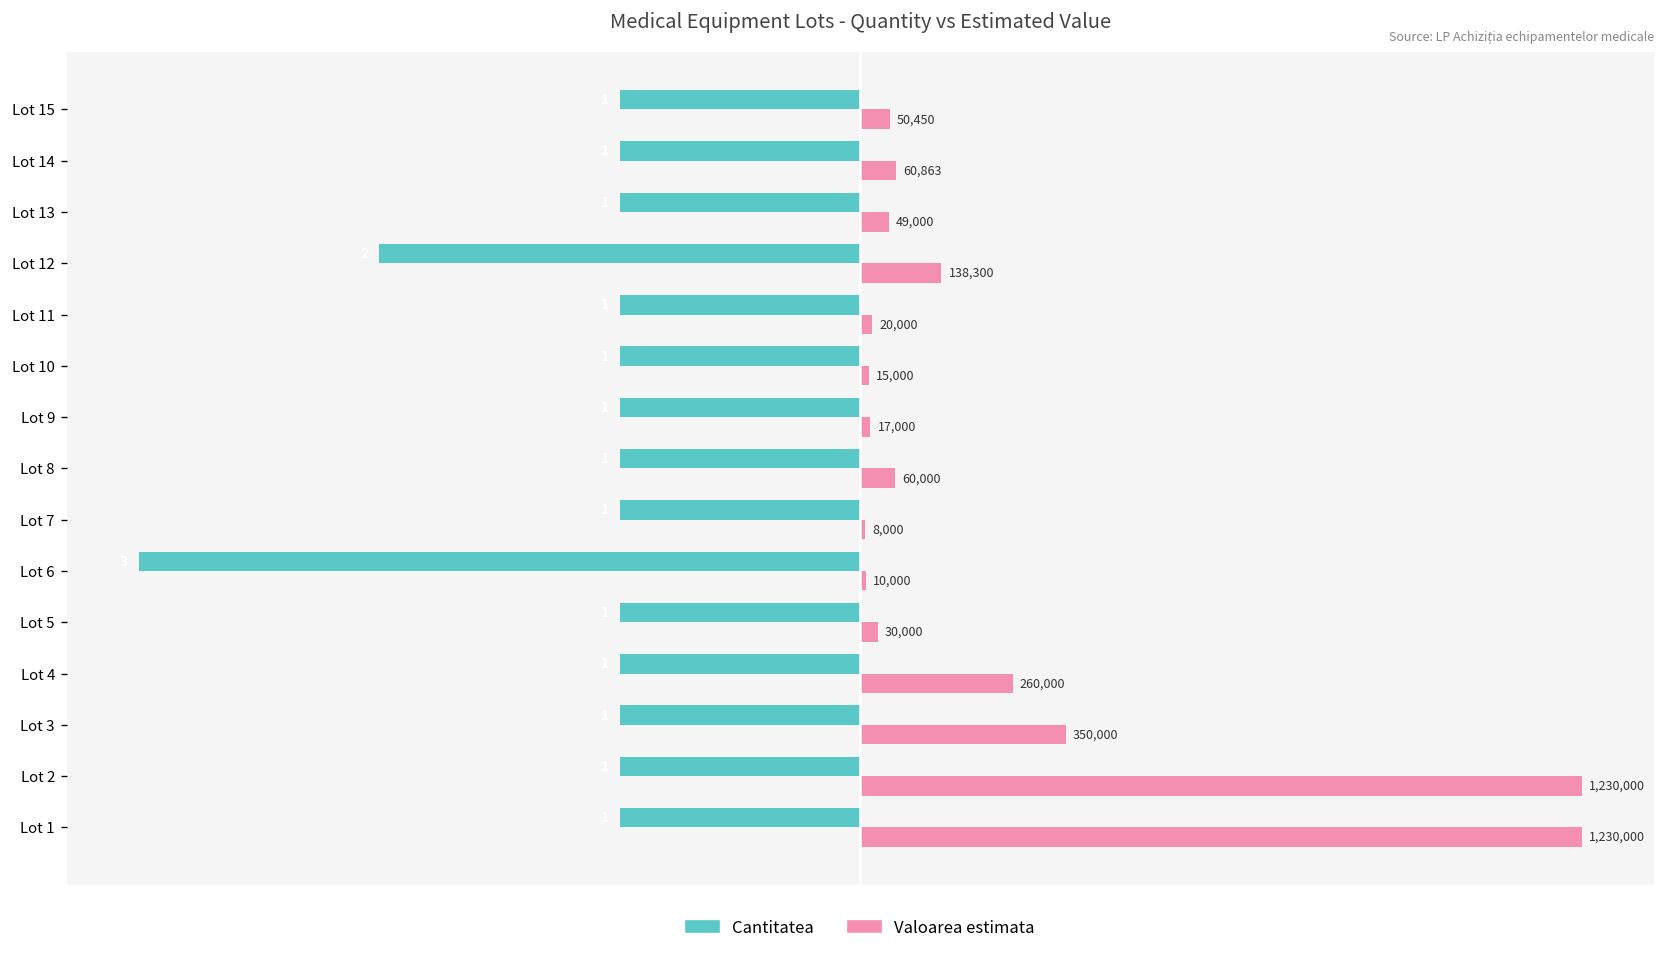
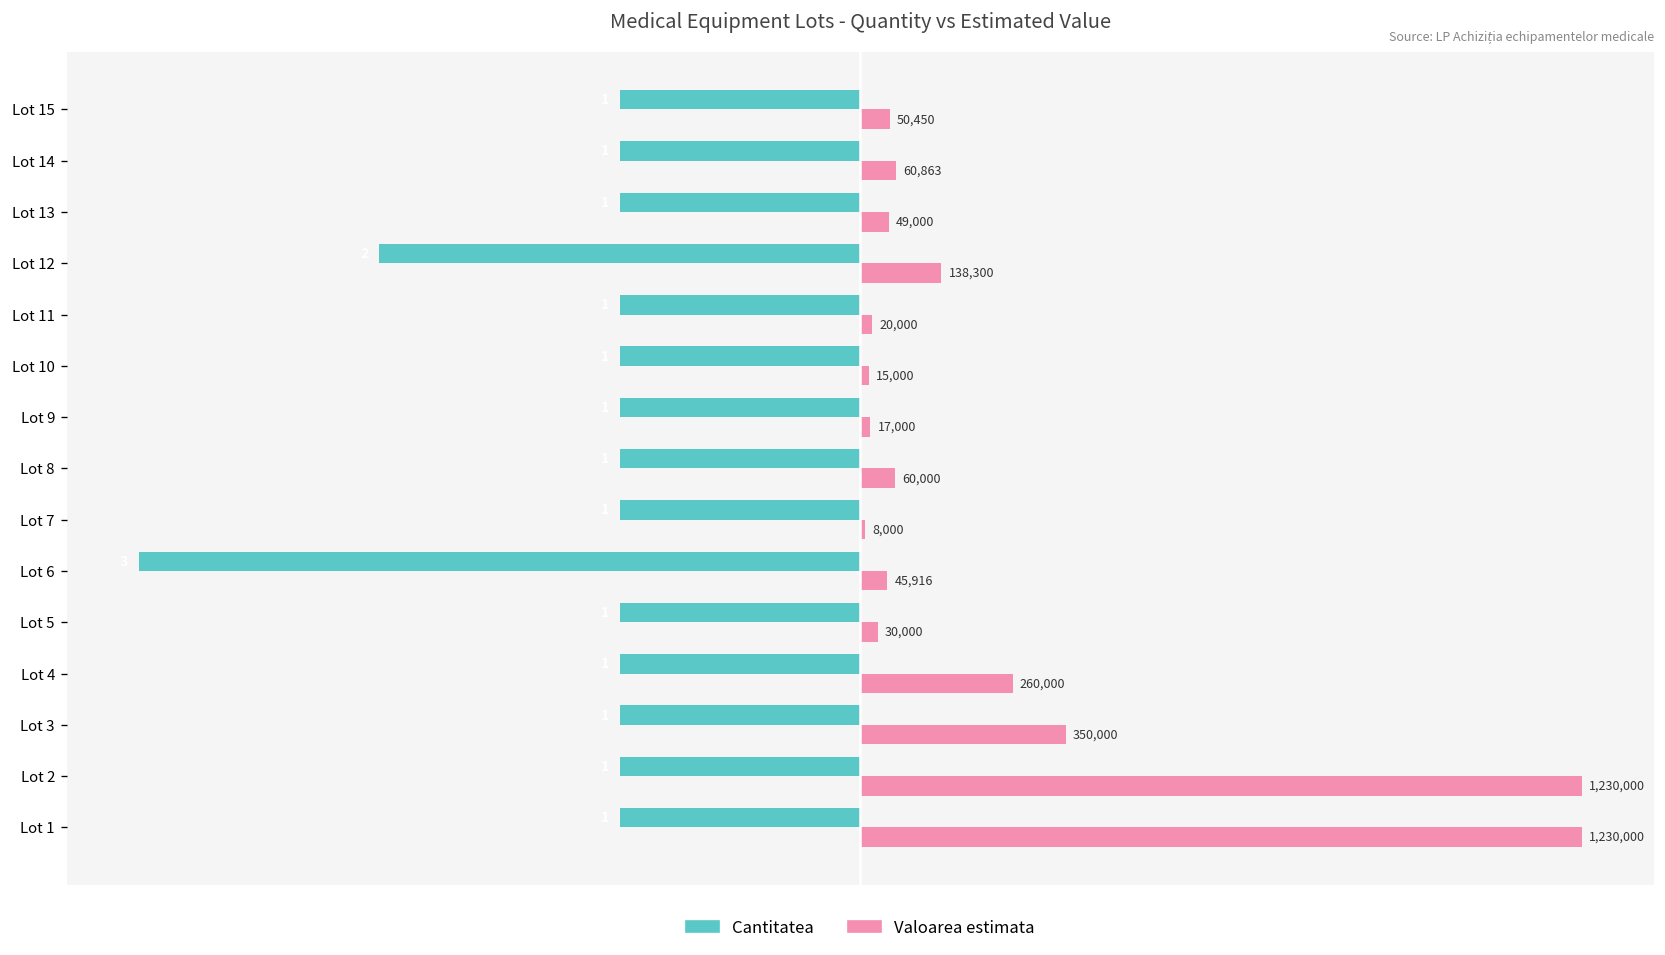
Valoarea estimata, Lot 6: 10,000 -> 45,916
